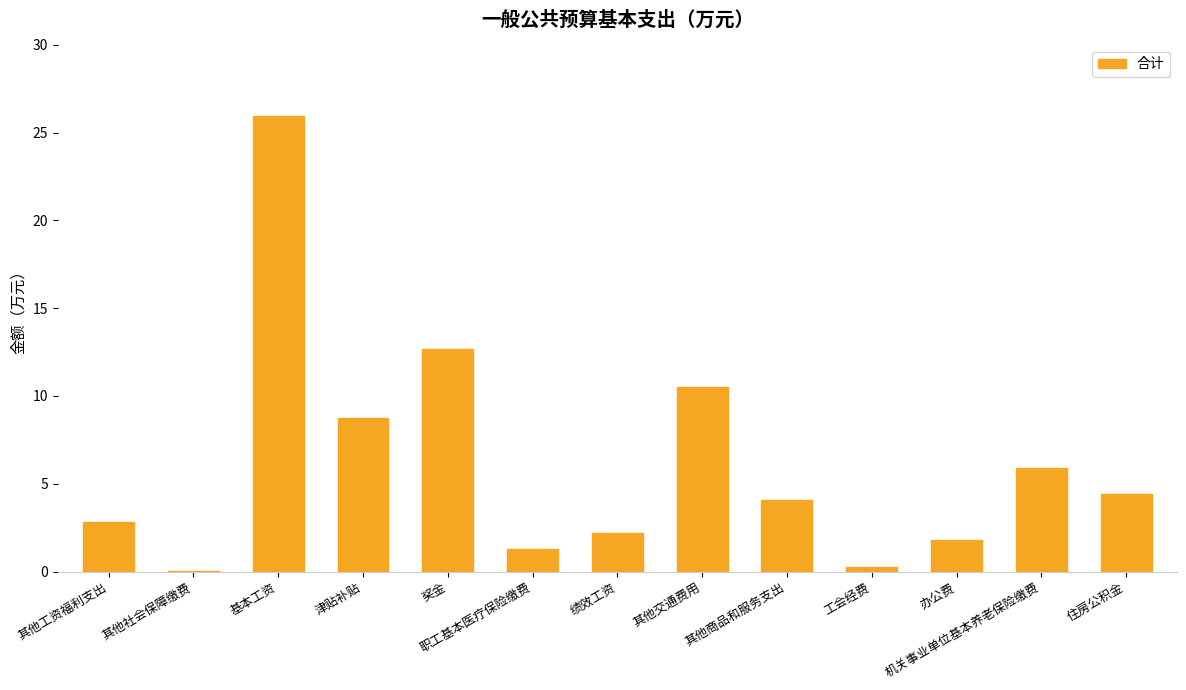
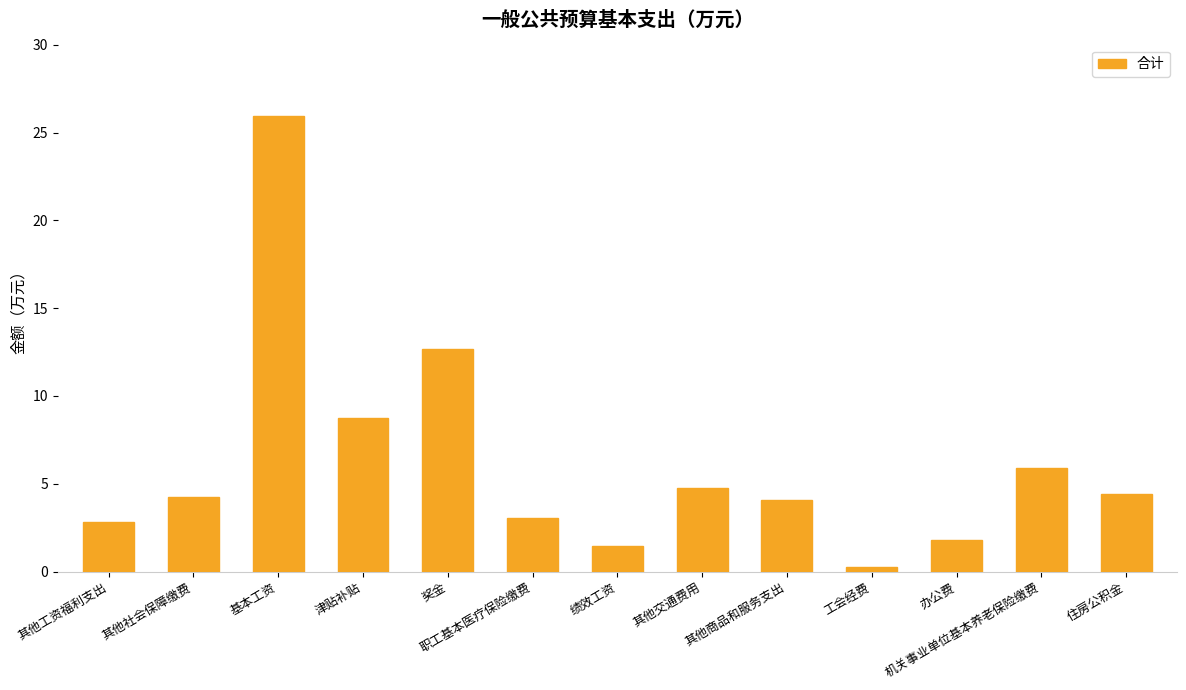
其他社会保障缴费: 0.0 -> 4.2
职工基本医疗保险缴费: 1.3 -> 3.1
绩效工资: 2.2 -> 1.5
其他交通费用: 10.5 -> 4.8
